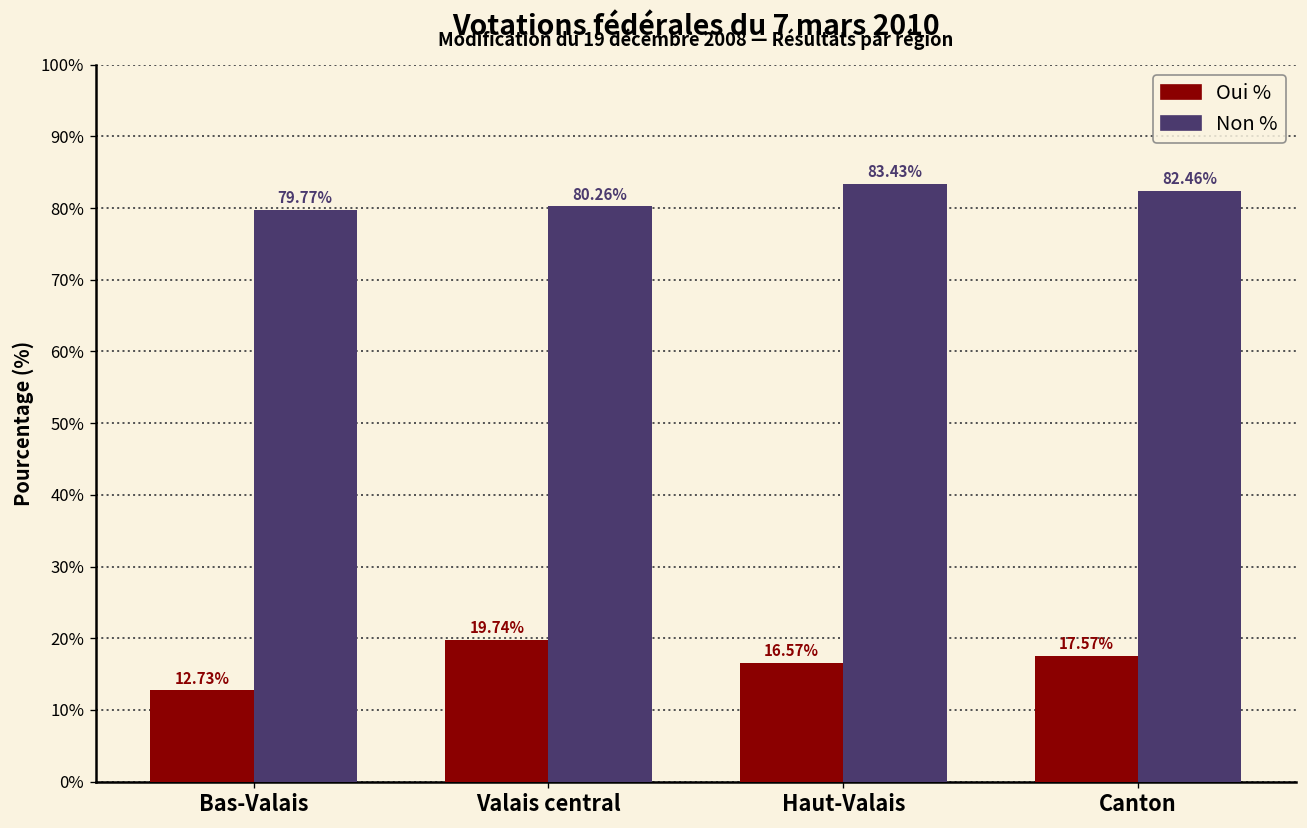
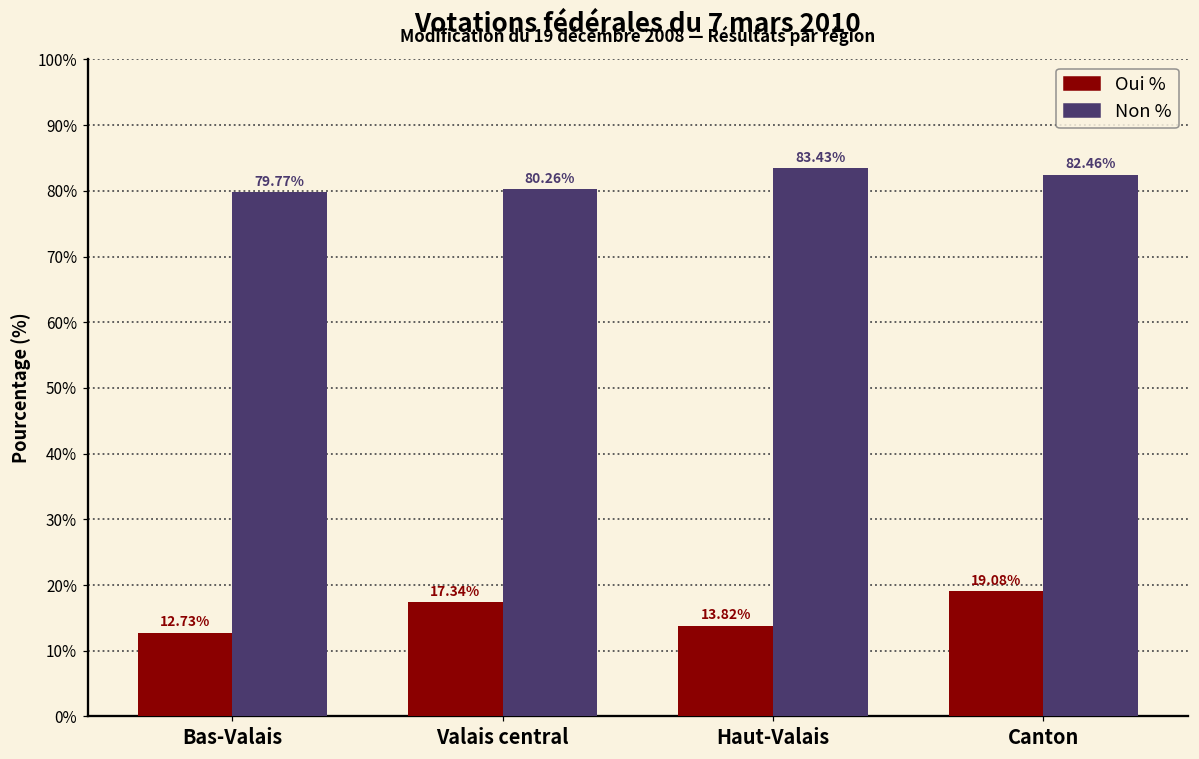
Oui %, Valais central: 19.74% -> 17.34%
Oui %, Haut-Valais: 16.57% -> 13.82%
Oui %, Canton: 17.57% -> 19.08%
